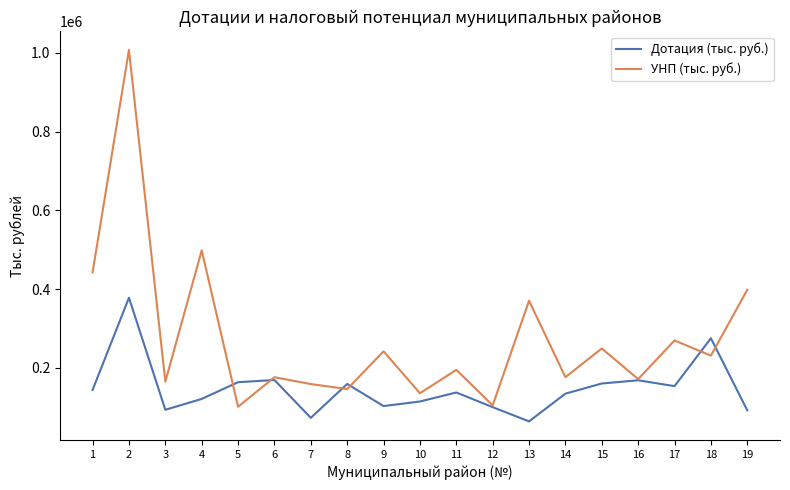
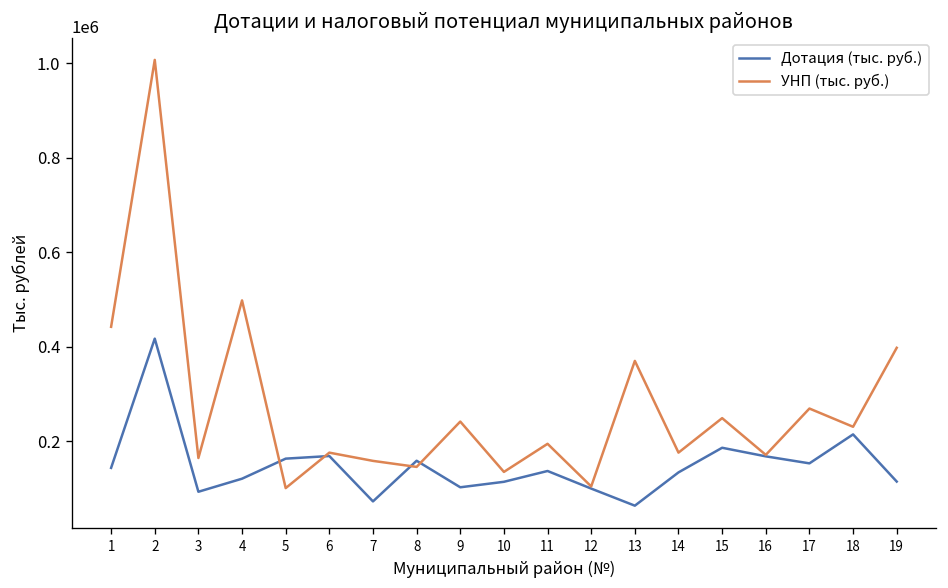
Дотация (тыс. руб.), 2: 380000 -> 420000
Дотация (тыс. руб.), 15: 160000 -> 190000
Дотация (тыс. руб.), 18: 280000 -> 210000
Дотация (тыс. руб.), 19: 90000 -> 120000
